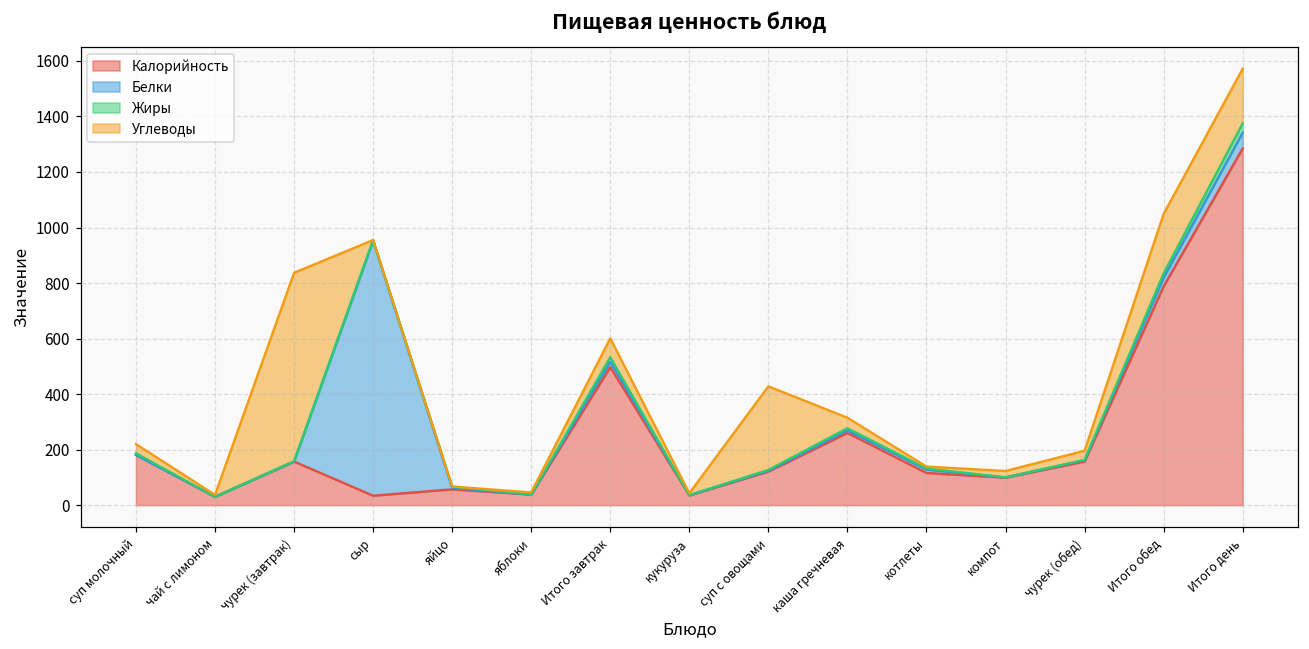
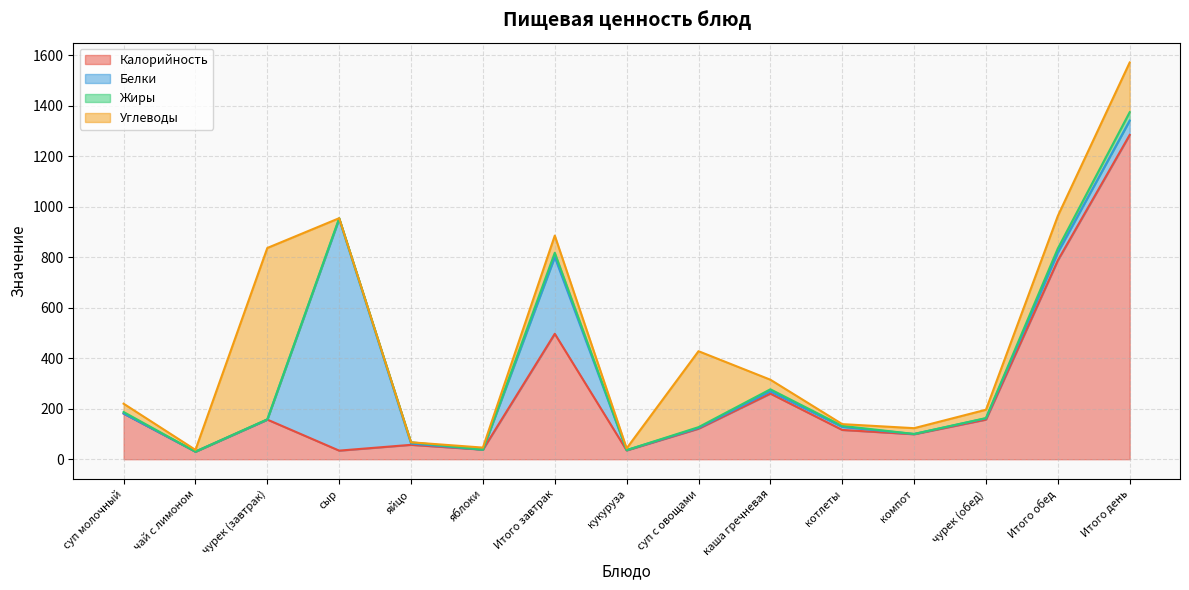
Белки, Итого завтрак: 20 -> 300
Углеводы, Итого обед: 210 -> 130
